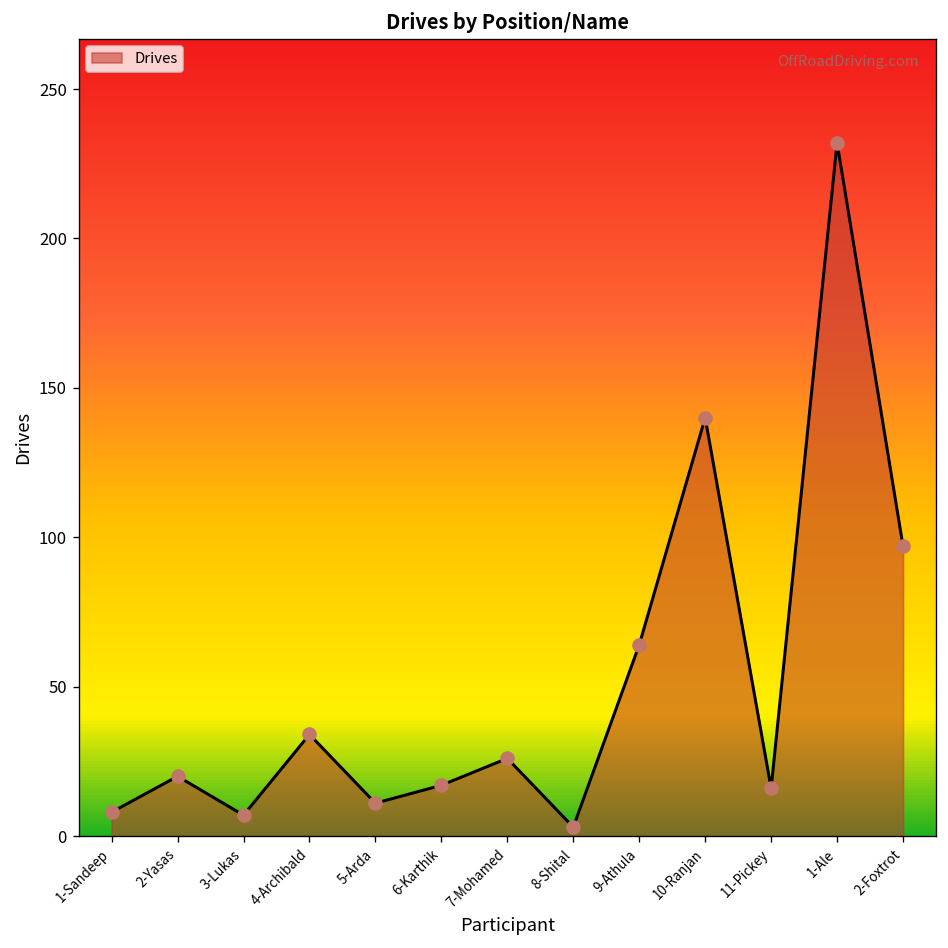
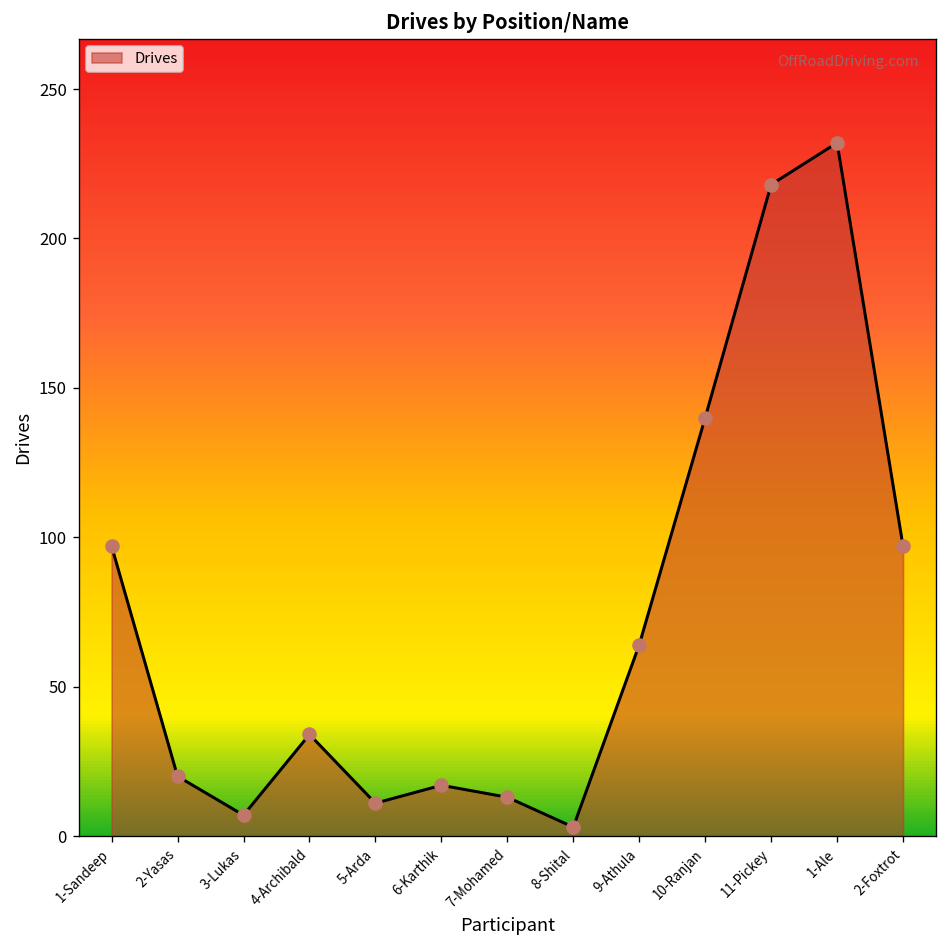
1-Sandeep: 8 -> 97
7-Mohamed: 26 -> 13
11-Pickey: 16 -> 218
